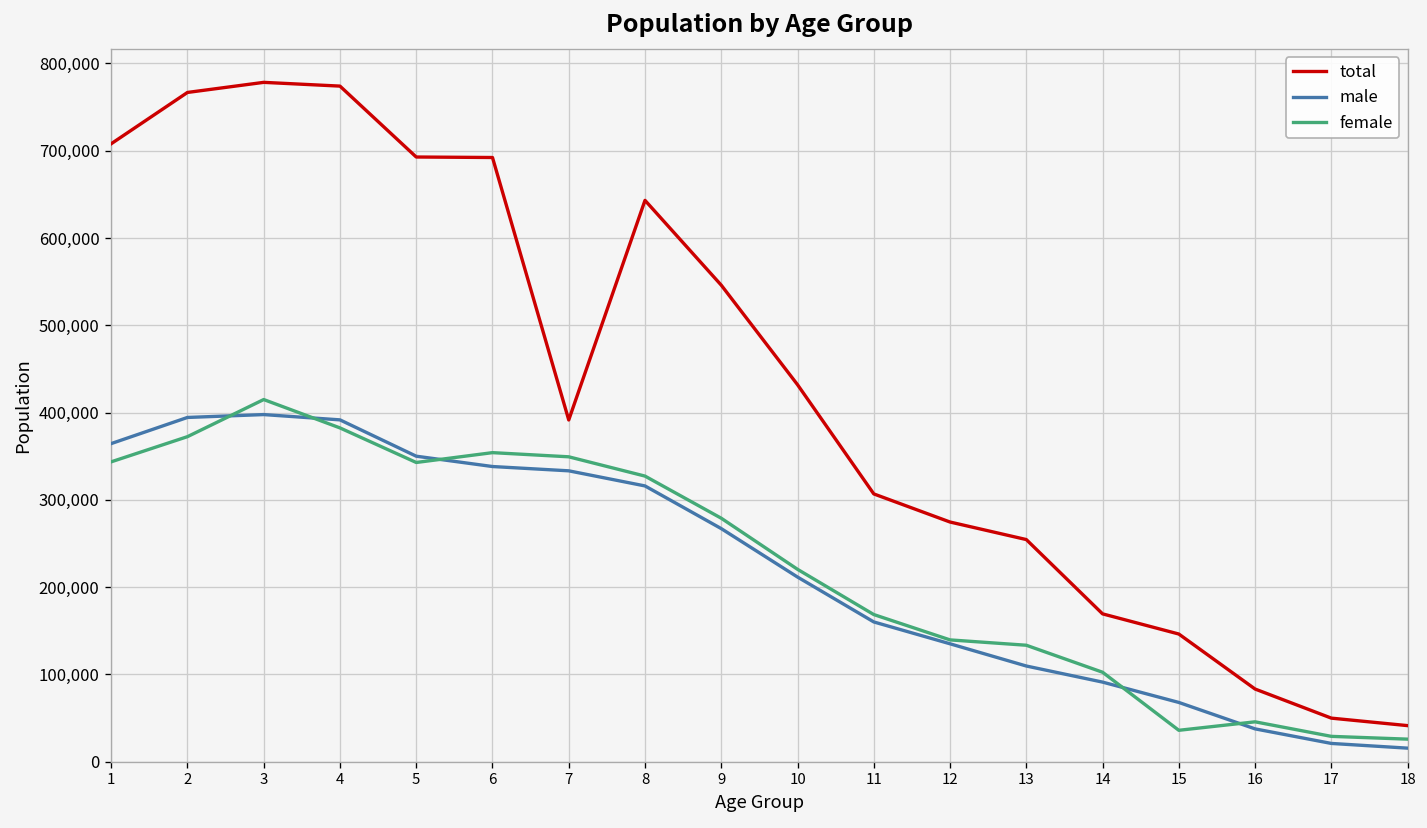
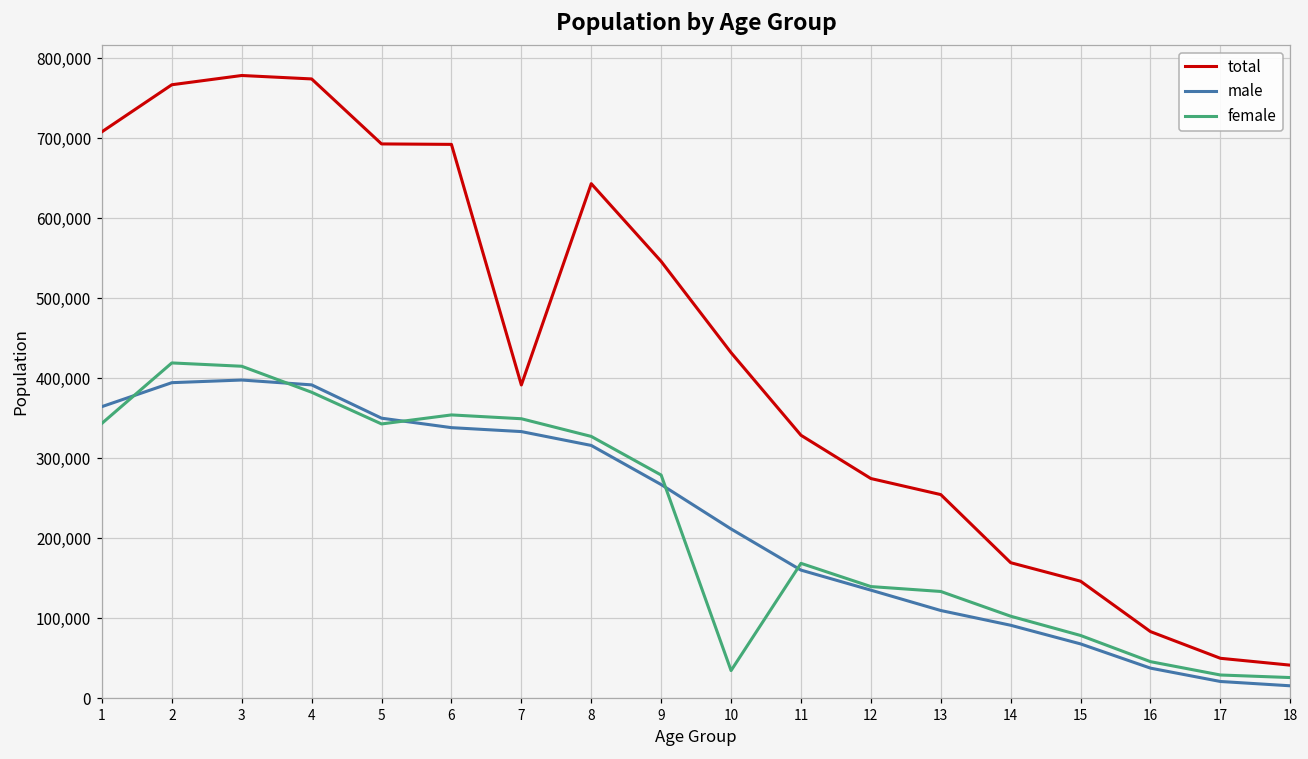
female, 2: 370,000 -> 420,000
female, 10: 220,000 -> 30,000
total, 11: 310,000 -> 330,000
female, 15: 40,000 -> 80,000
